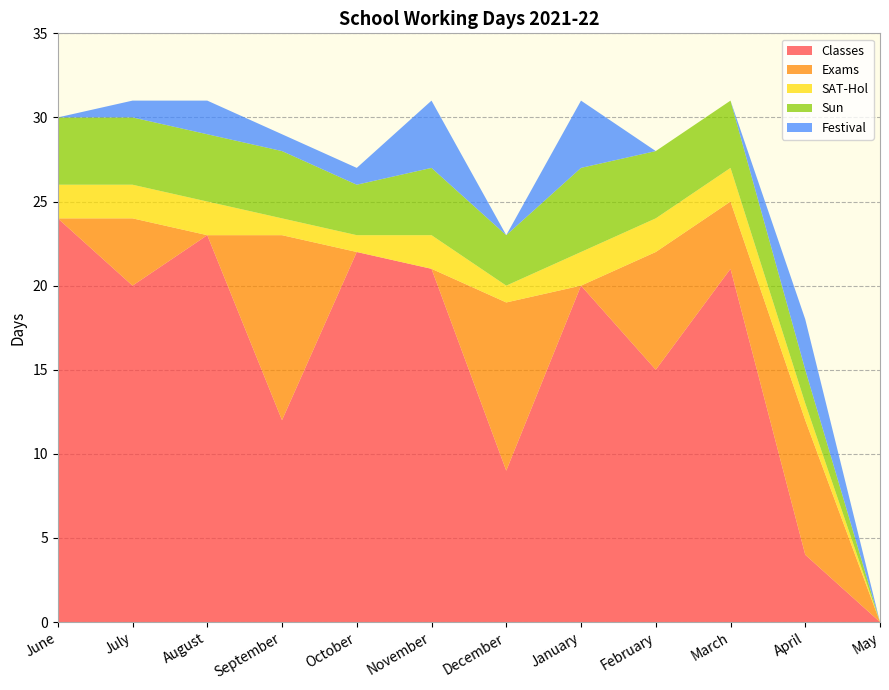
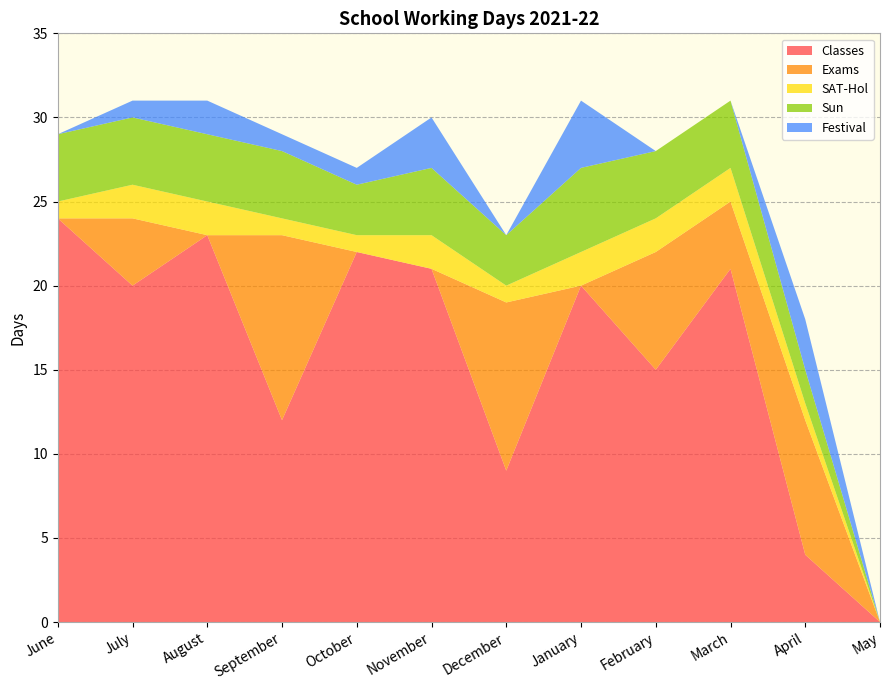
SAT-Hol, June: 2 -> 1
Festival, November: 4 -> 3
